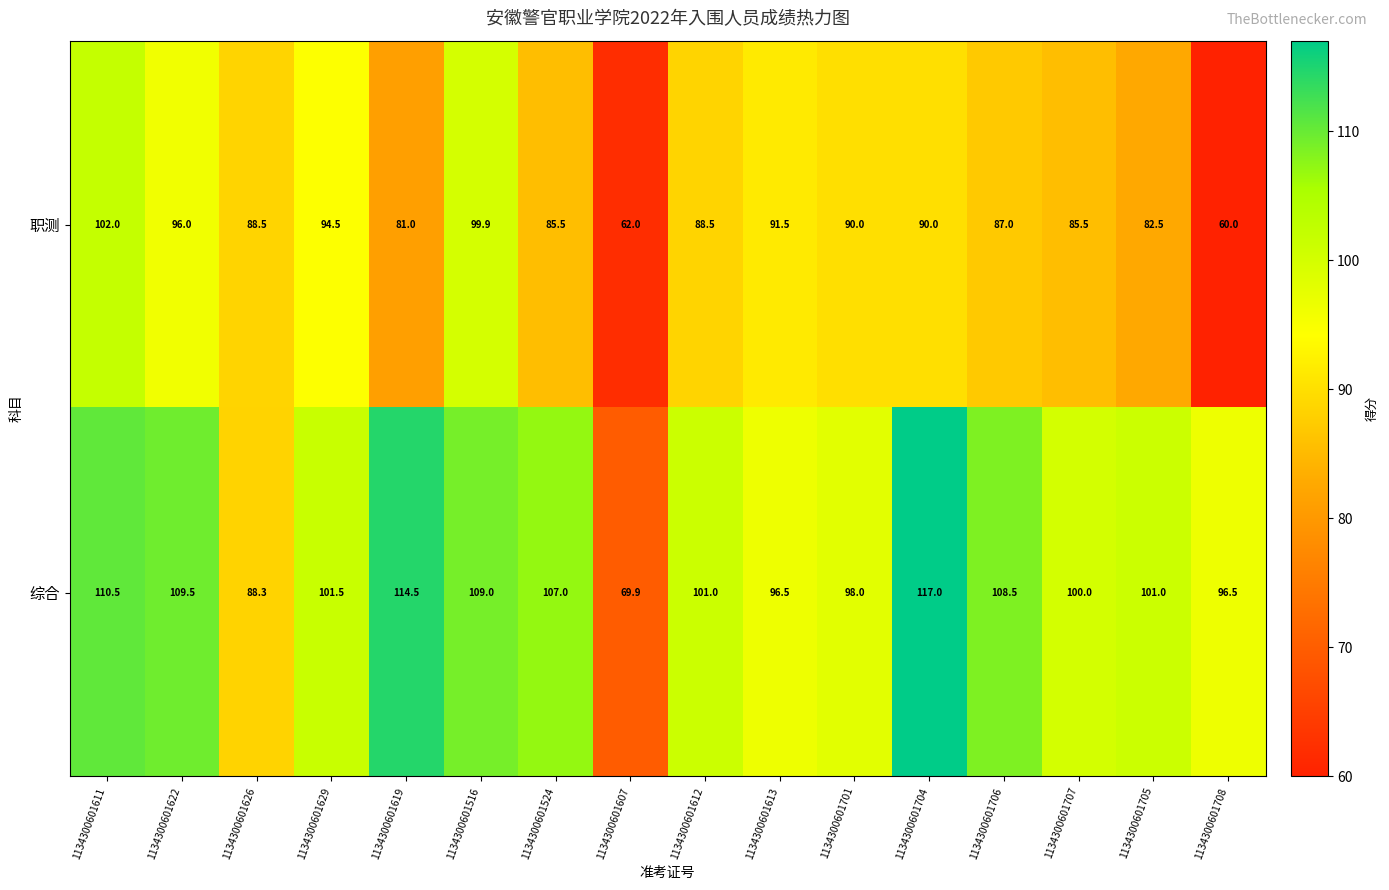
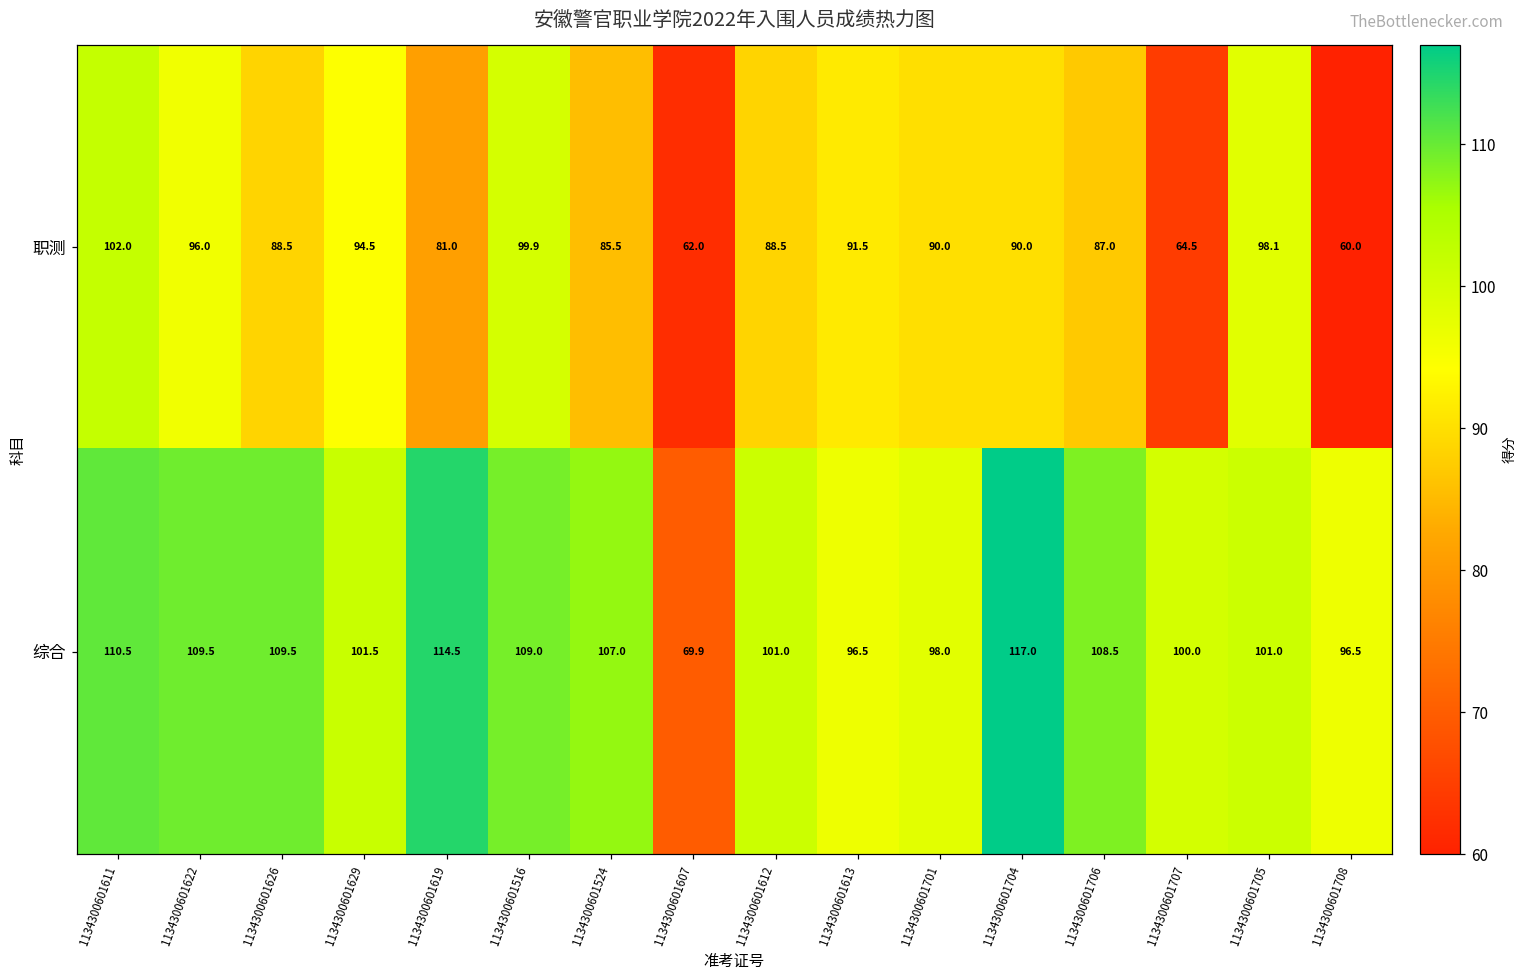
职测, 1134300601707: 85.5 -> 64.5
职测, 1134300601705: 82.5 -> 98.1
综合, 1134300601626: 88.3 -> 109.5
